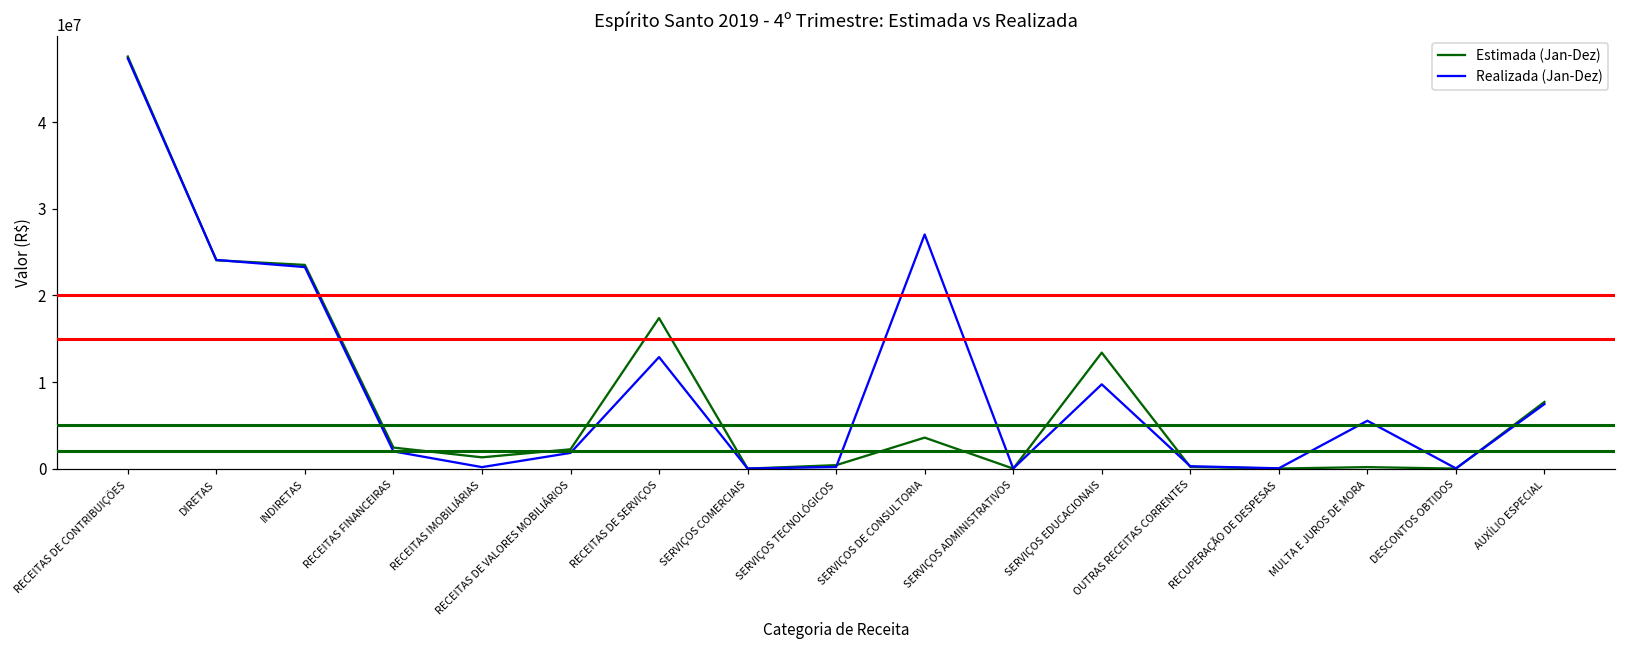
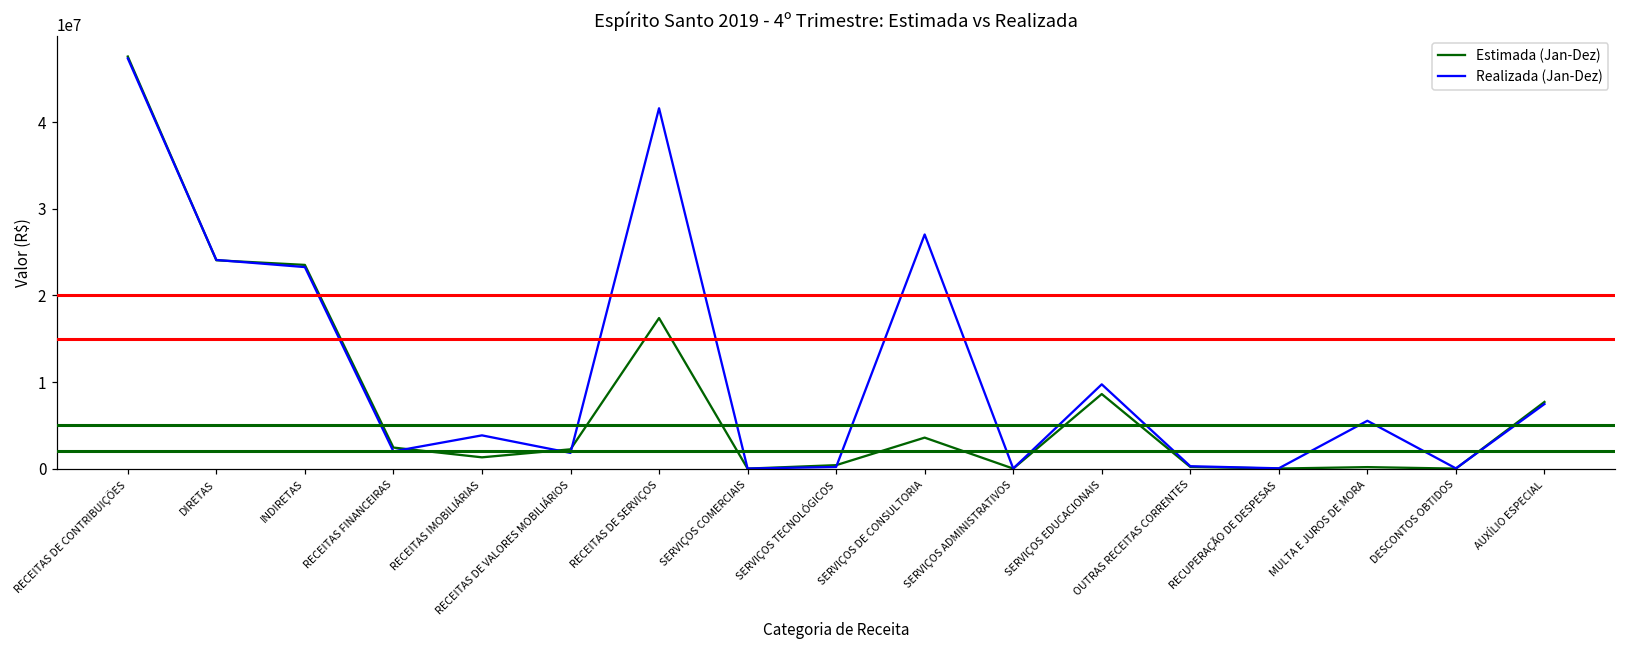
Realizada (Jan-Dez), RECEITAS IMOBILIÁRIAS: 0 -> 4000000
Realizada (Jan-Dez), RECEITAS DE SERVIÇOS: 13000000 -> 42000000
Estimada (Jan-Dez), SERVIÇOS EDUCACIONAIS: 13000000 -> 9000000
